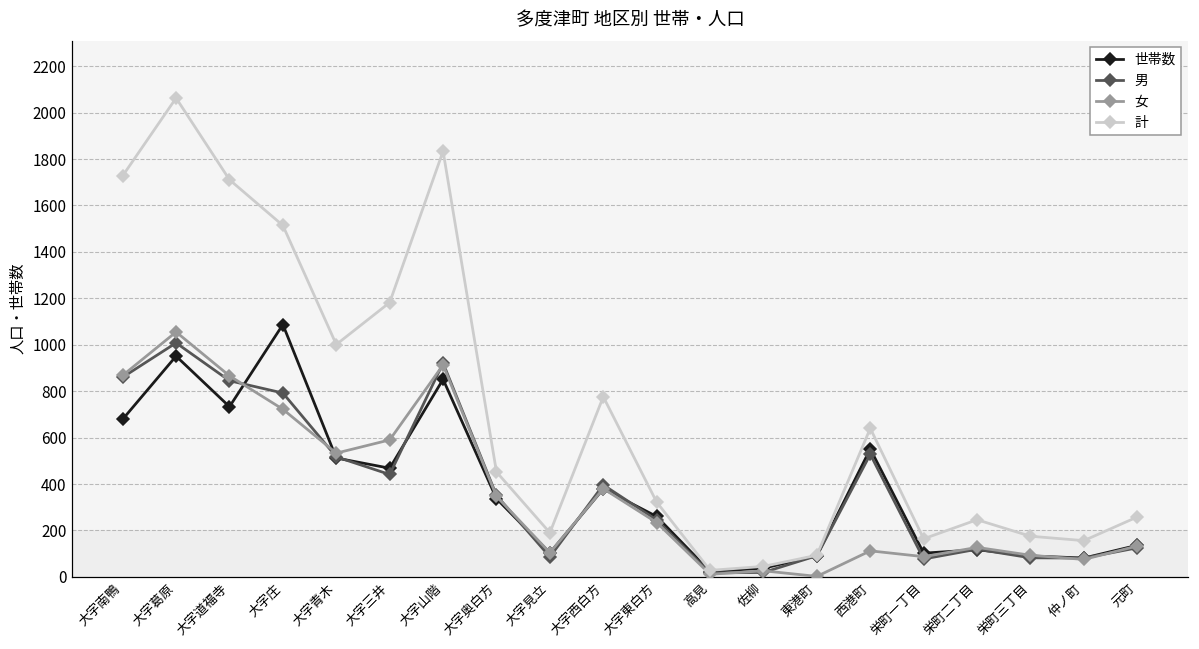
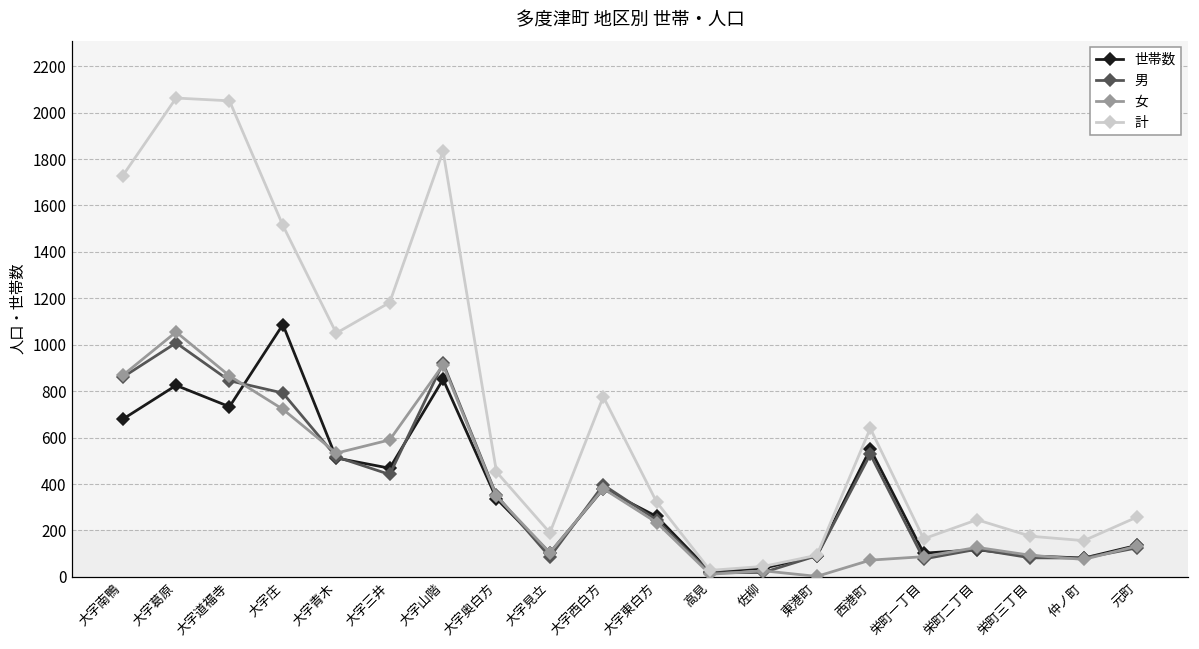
世帯数, 大字葛原: 950 -> 830
計, 大字道福寺: 1710 -> 2050
計, 大字青木: 1000 -> 1050
女, 西港町: 110 -> 70
